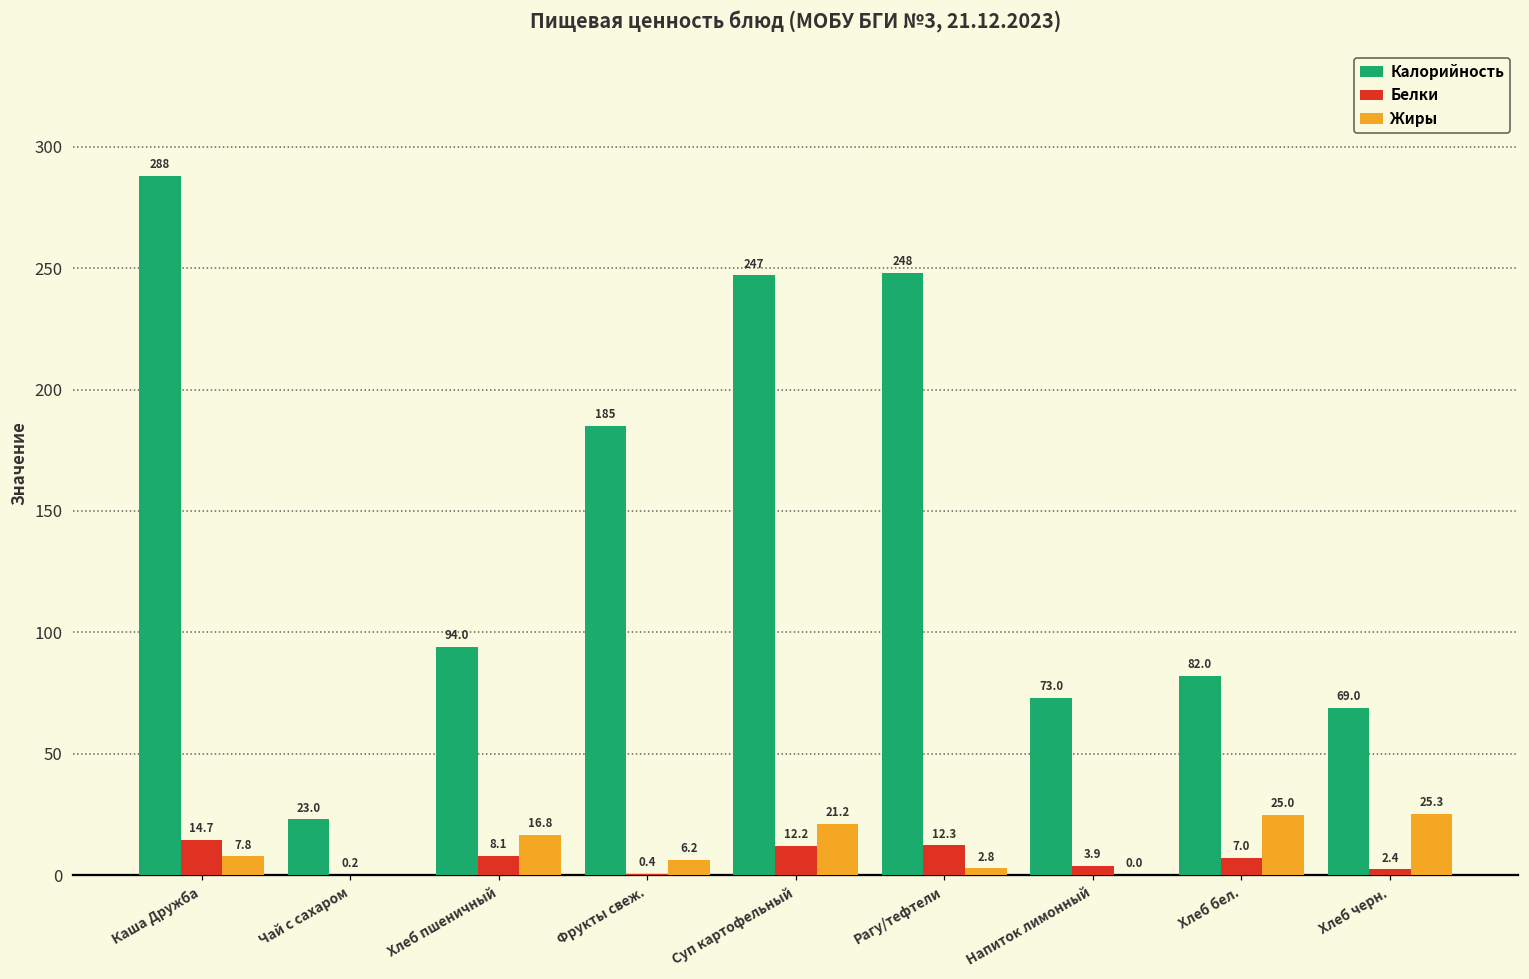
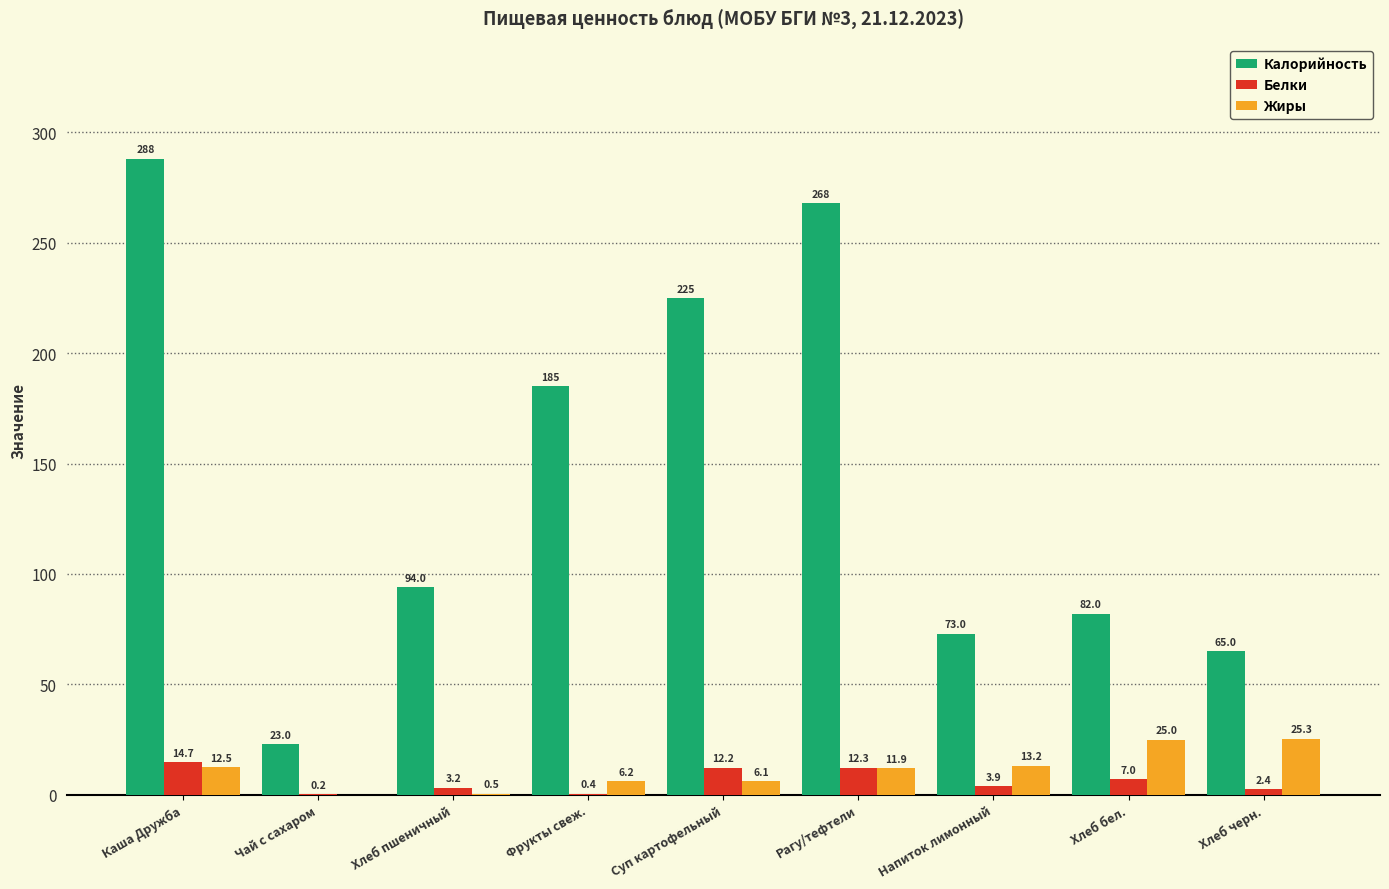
Жиры, Каша Дружба: 7.8 -> 12.5
Белки, Хлеб пшеничный: 8.1 -> 3.2
Жиры, Хлеб пшеничный: 16.8 -> 0.5
Калорийность, Суп картофельный: 247 -> 225
Жиры, Суп картофельный: 21.2 -> 6.1
Калорийность, Рагу/тефтели: 248 -> 268
Жиры, Рагу/тефтели: 2.8 -> 11.9
Жиры, Напиток лимонный: 0.0 -> 13.2
Калорийность, Хлеб черн.: 69.0 -> 65.0
